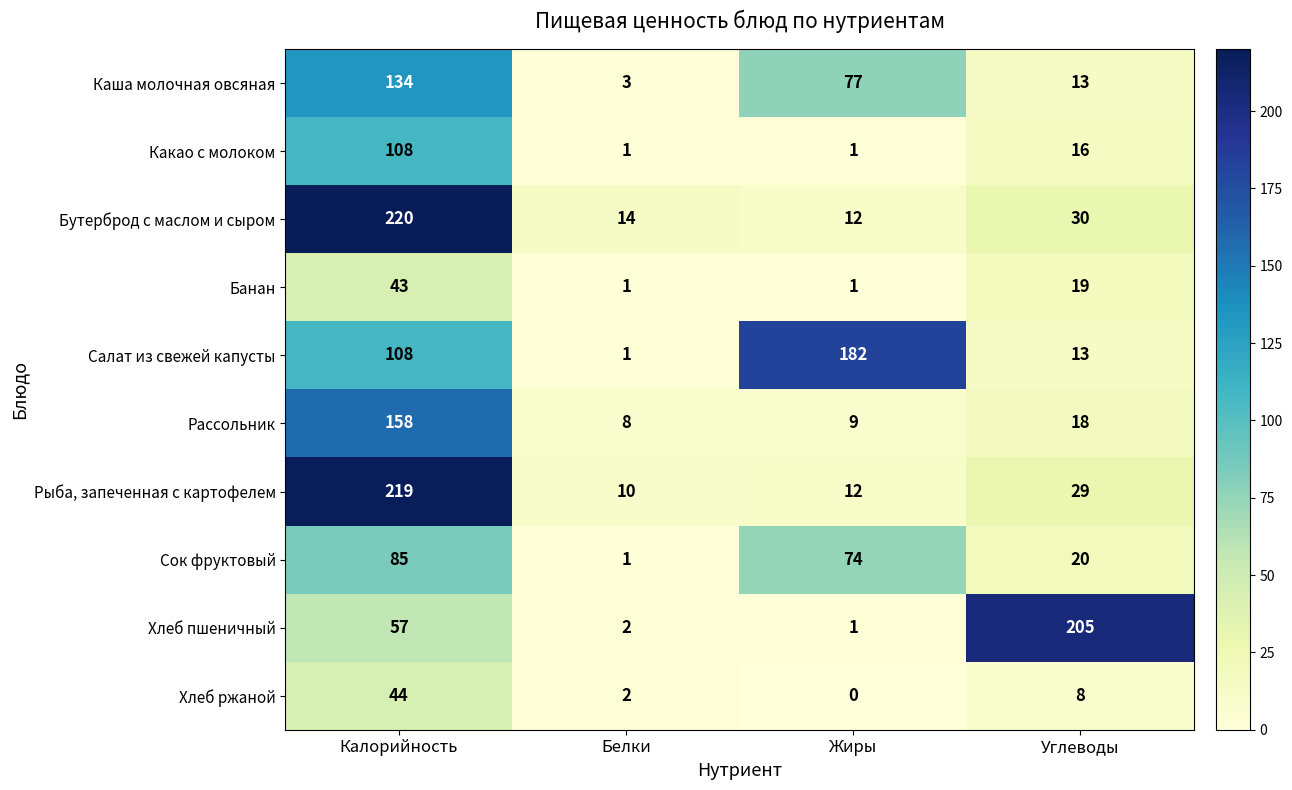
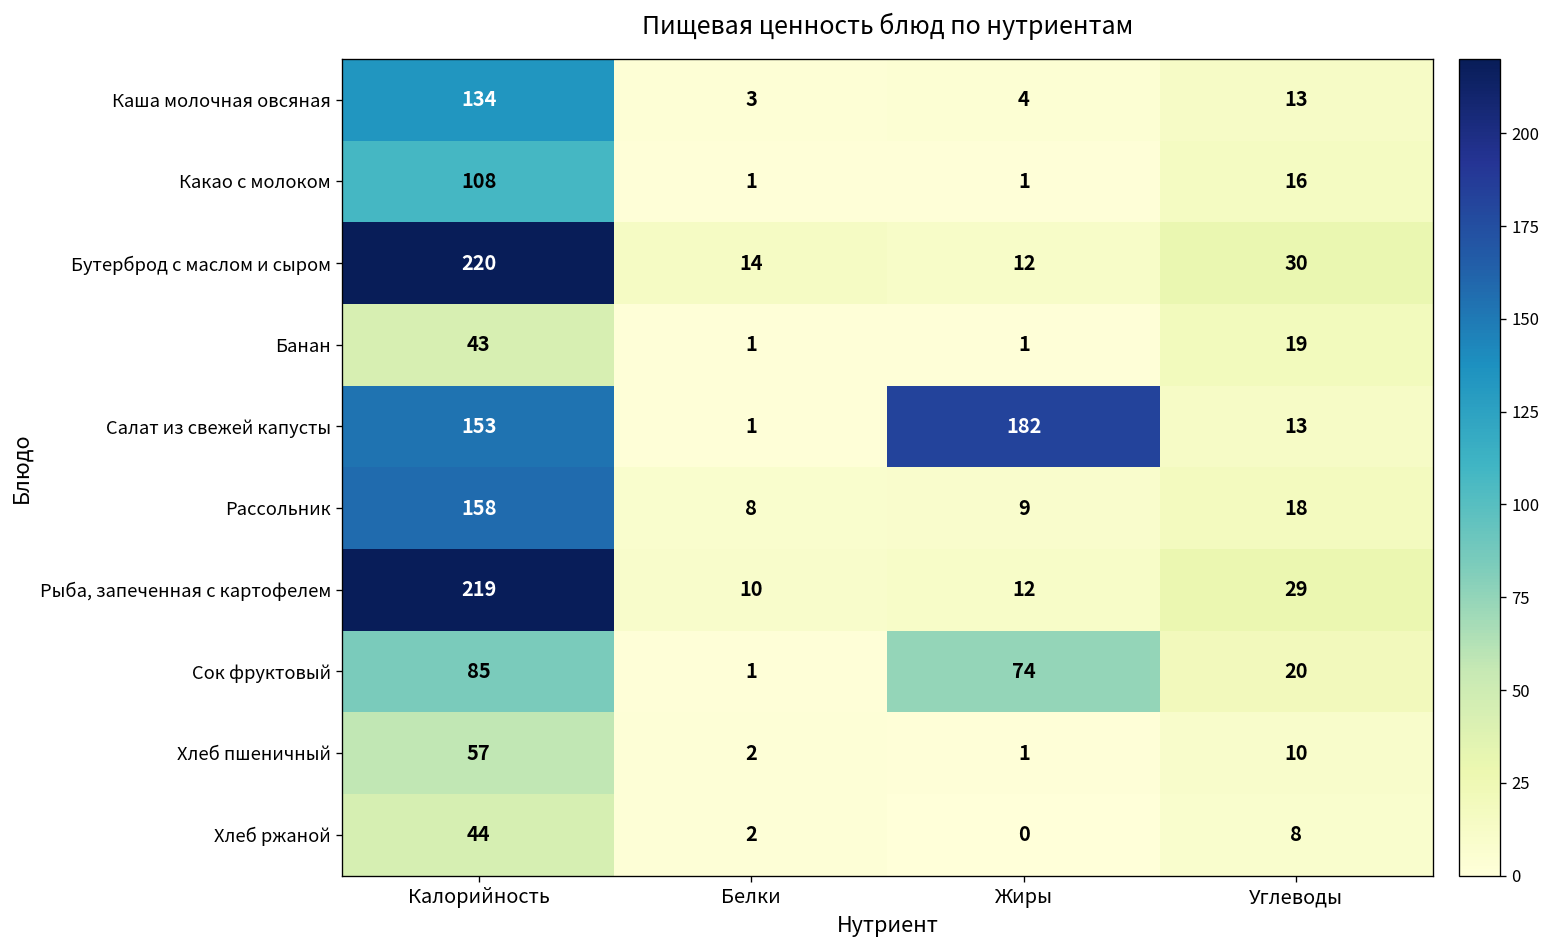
Каша молочная овсяная, Жиры: 77 -> 4
Салат из свежей капусты, Калорийность: 108 -> 153
Хлеб пшеничный, Углеводы: 205 -> 10
